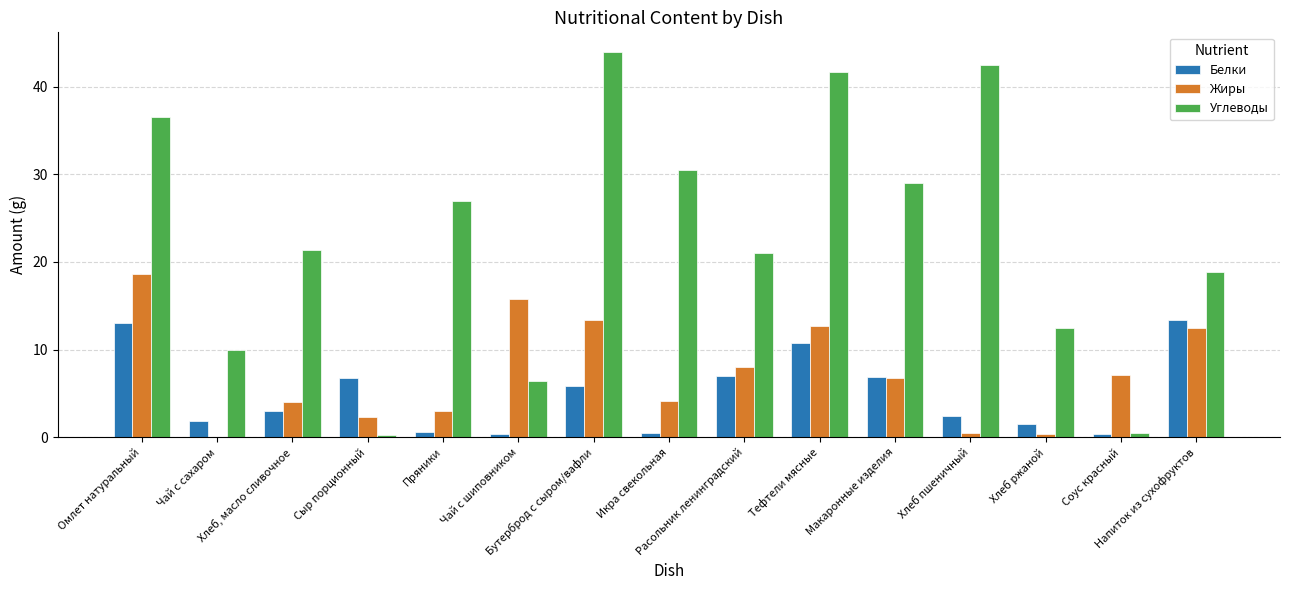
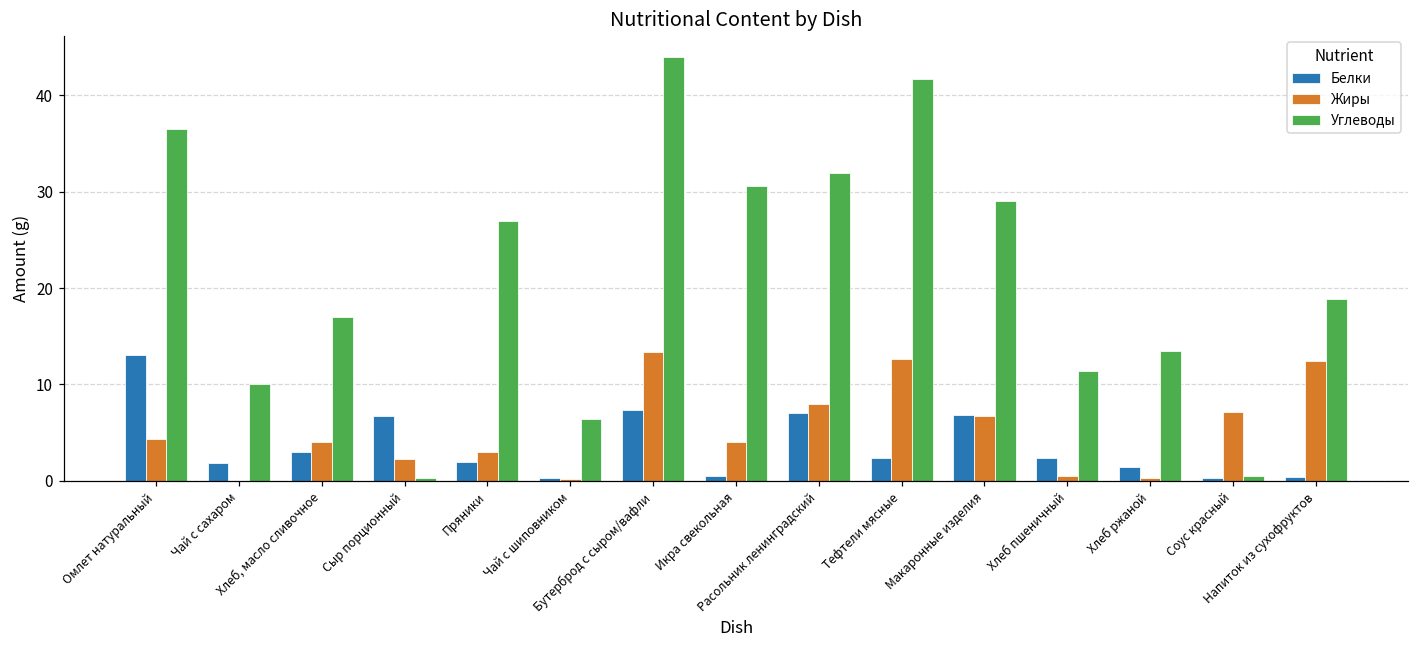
Жиры, Омлет натуральный: 19 -> 4
Углеводы, Хлеб, масло сливочное: 21 -> 17
Белки, Пряники: 1 -> 2
Жиры, Чай с шиповником: 16 -> 0
Белки, Бутерброд с сыром/вафли: 6 -> 7
Углеводы, Расольник ленинградский: 21 -> 32
Белки, Тефтели мясные: 11 -> 2
Углеводы, Хлеб пшеничный: 42 -> 11
Углеводы, Хлеб ржаной: 12 -> 13
Белки, Напиток из сухофруктов: 13 -> 0
